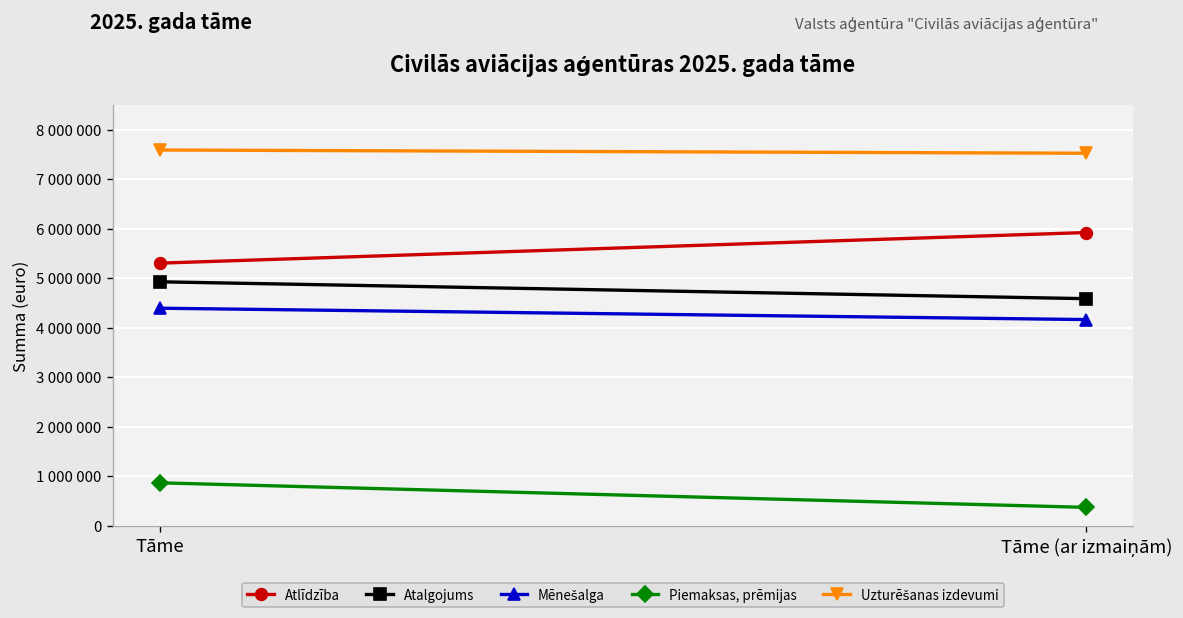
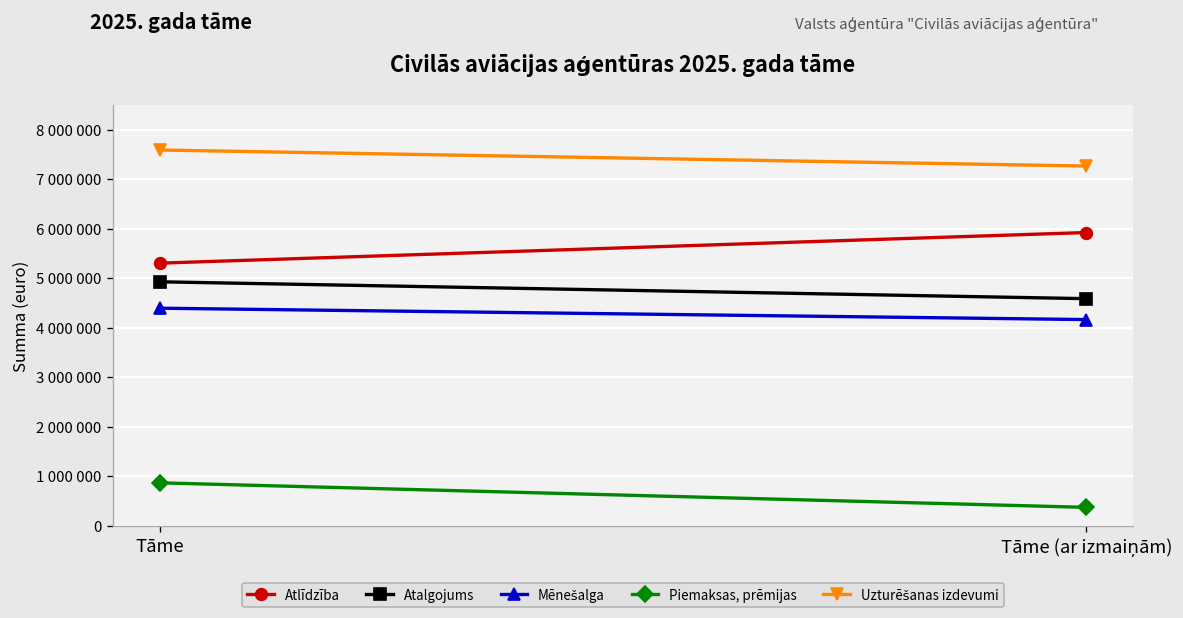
Uzturēšanas izdevumi, Tāme (ar izmaiņām): 7500000 -> 7300000
